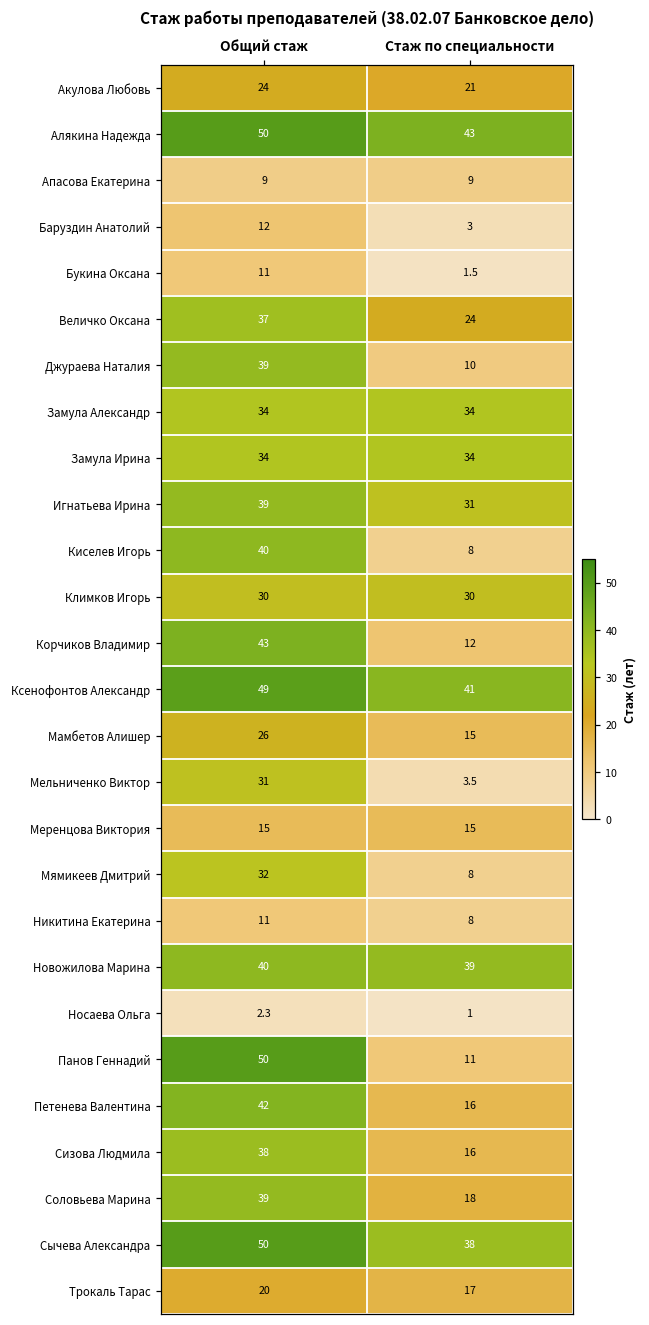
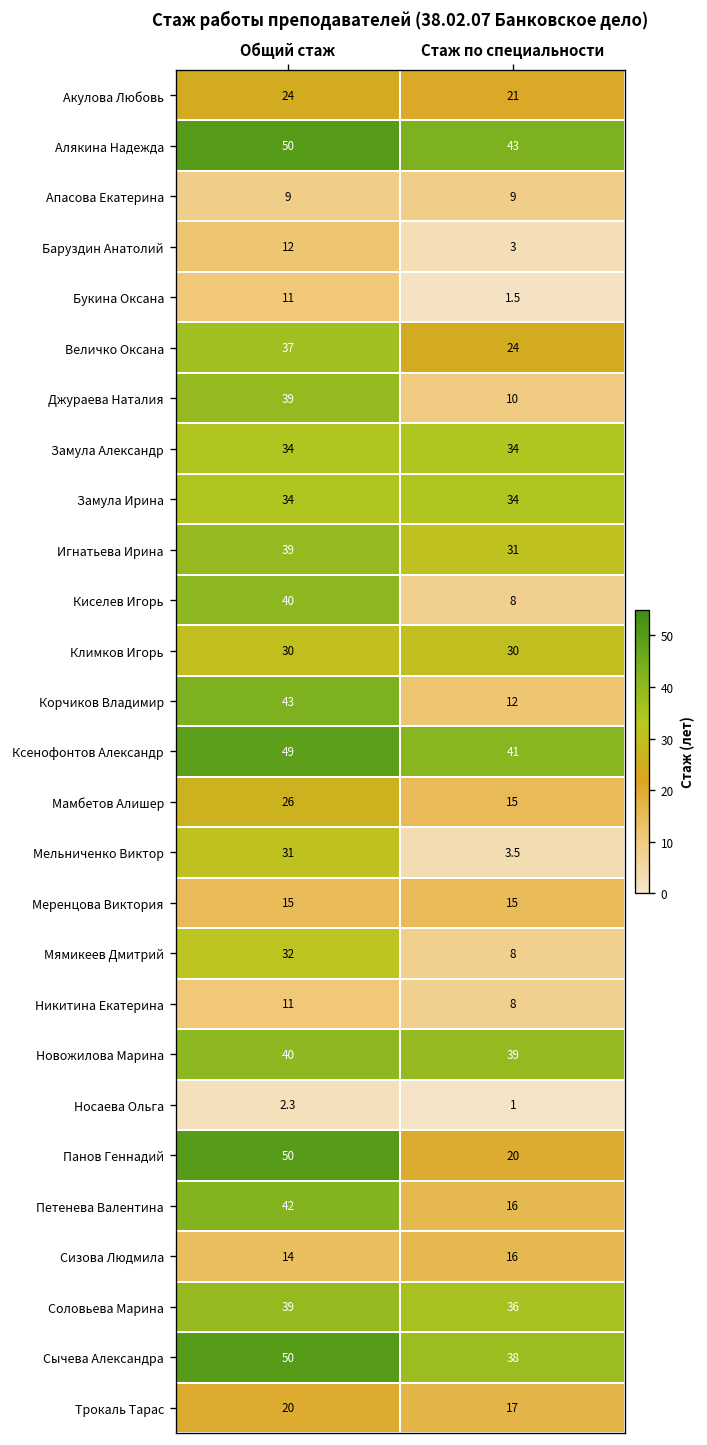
Панов Геннадий, Стаж по специальности: 11 -> 20
Сизова Людмила, Общий стаж: 38 -> 14
Соловьева Марина, Стаж по специальности: 18 -> 36
